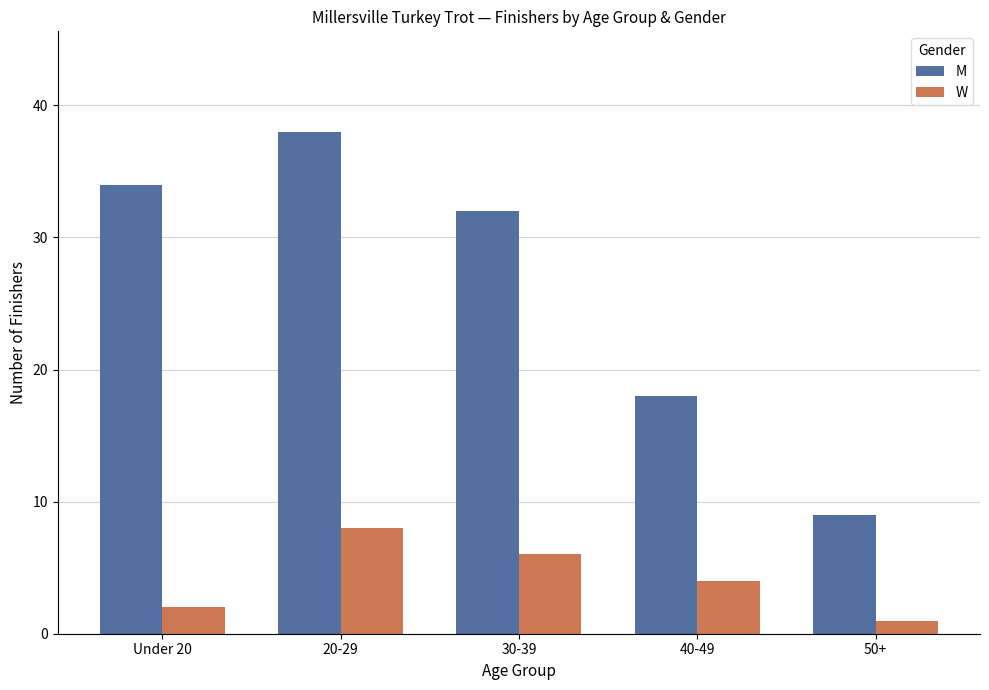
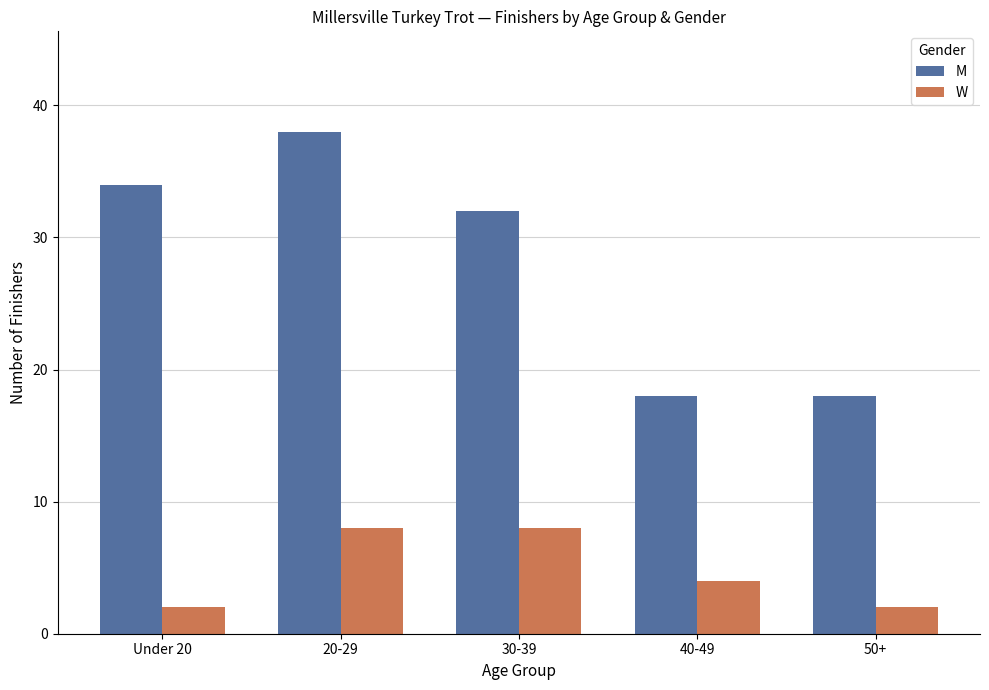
W, 30-39: 6 -> 8
M, 50+: 9 -> 18
W, 50+: 1 -> 2
